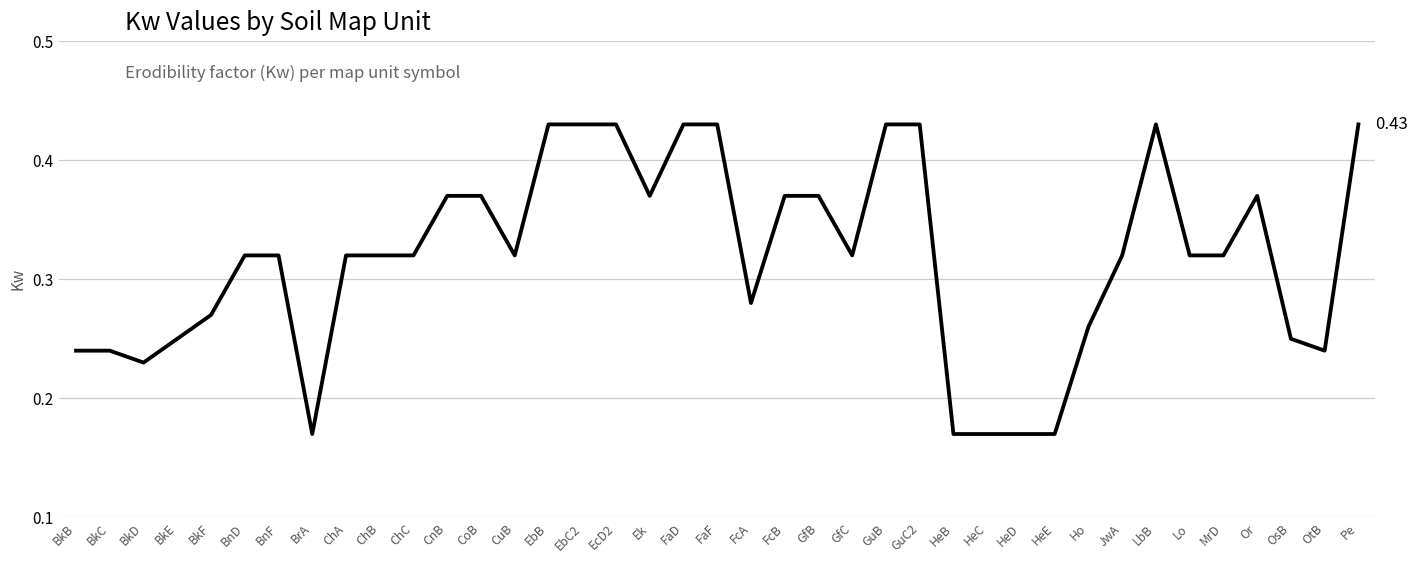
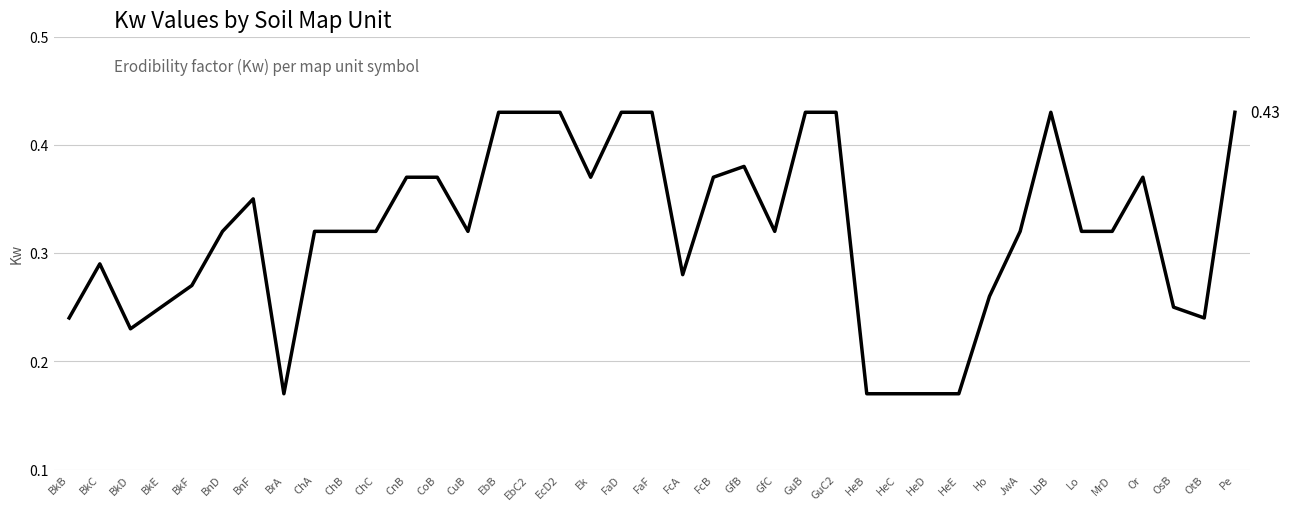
BkC: 0.24 -> 0.29
BnF: 0.32 -> 0.35
GfB: 0.37 -> 0.38
